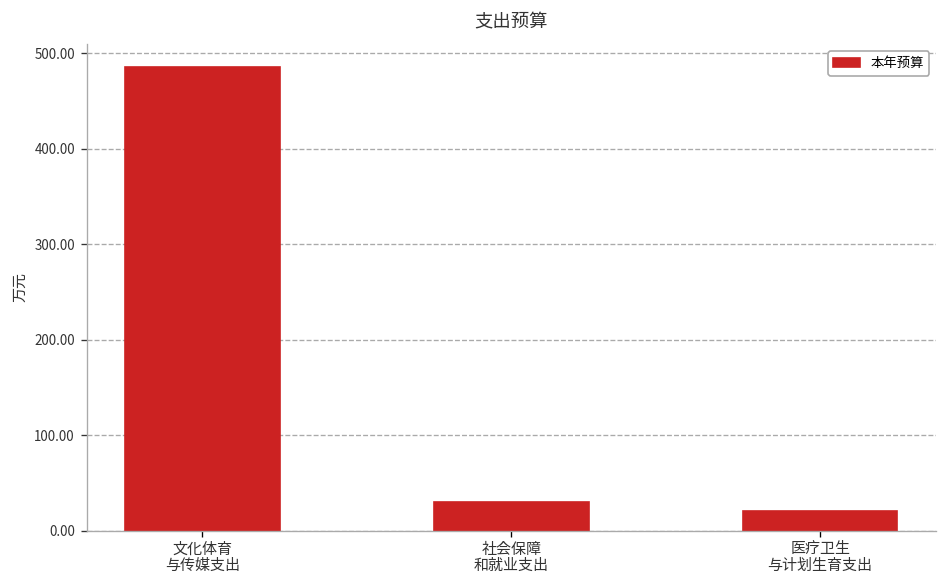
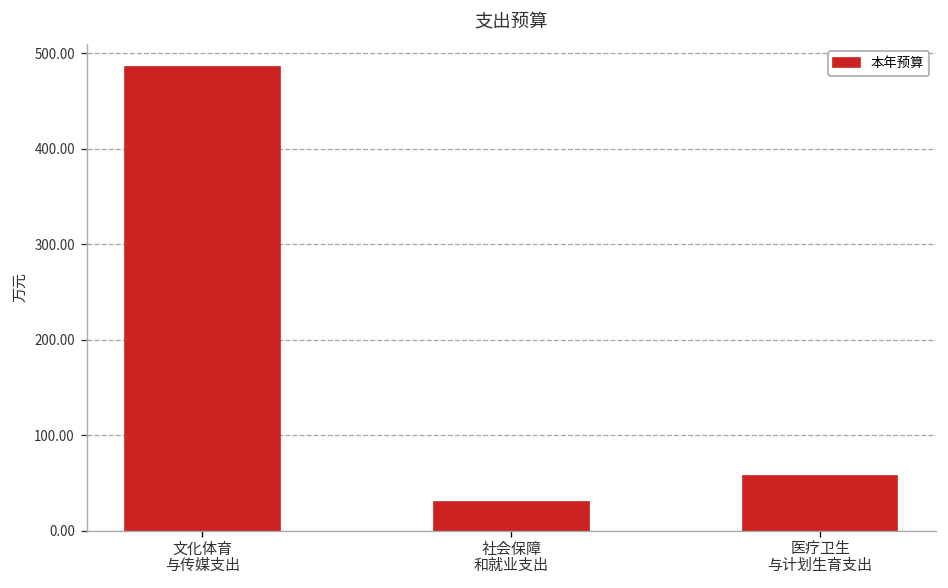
医疗卫生 与计划生育支出: 20 -> 60
